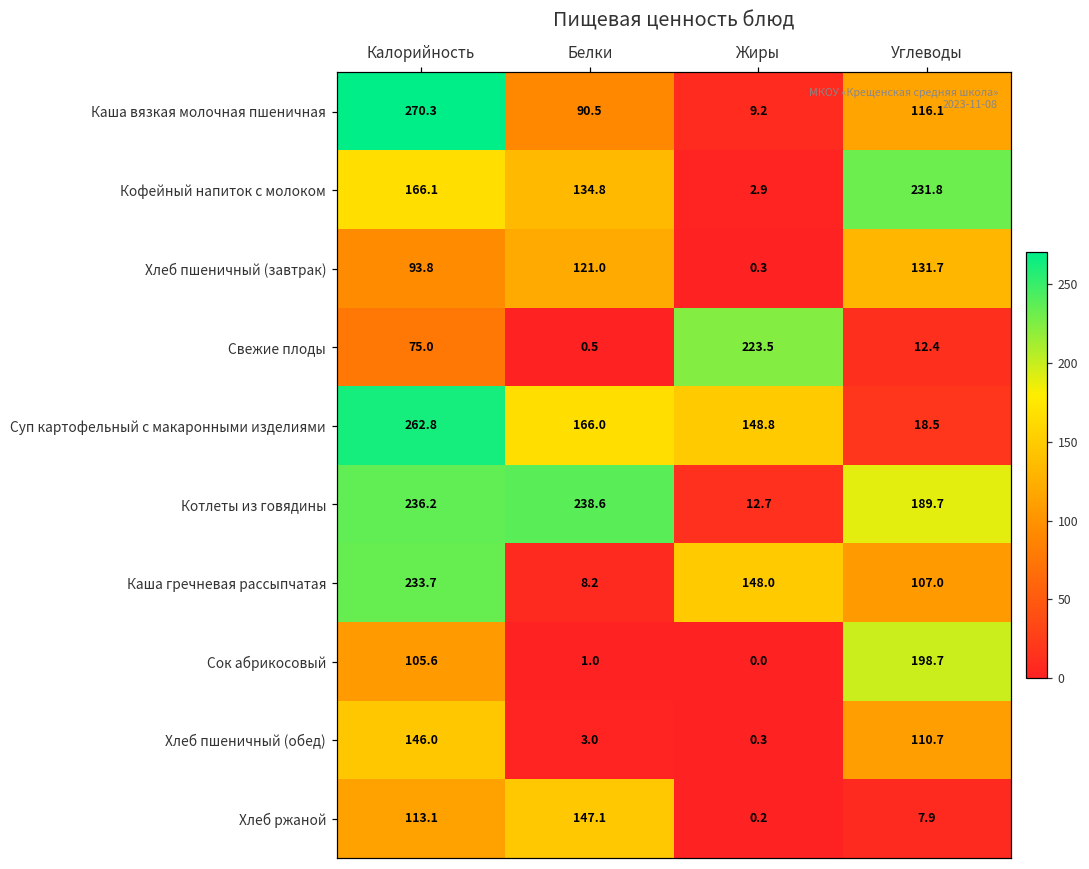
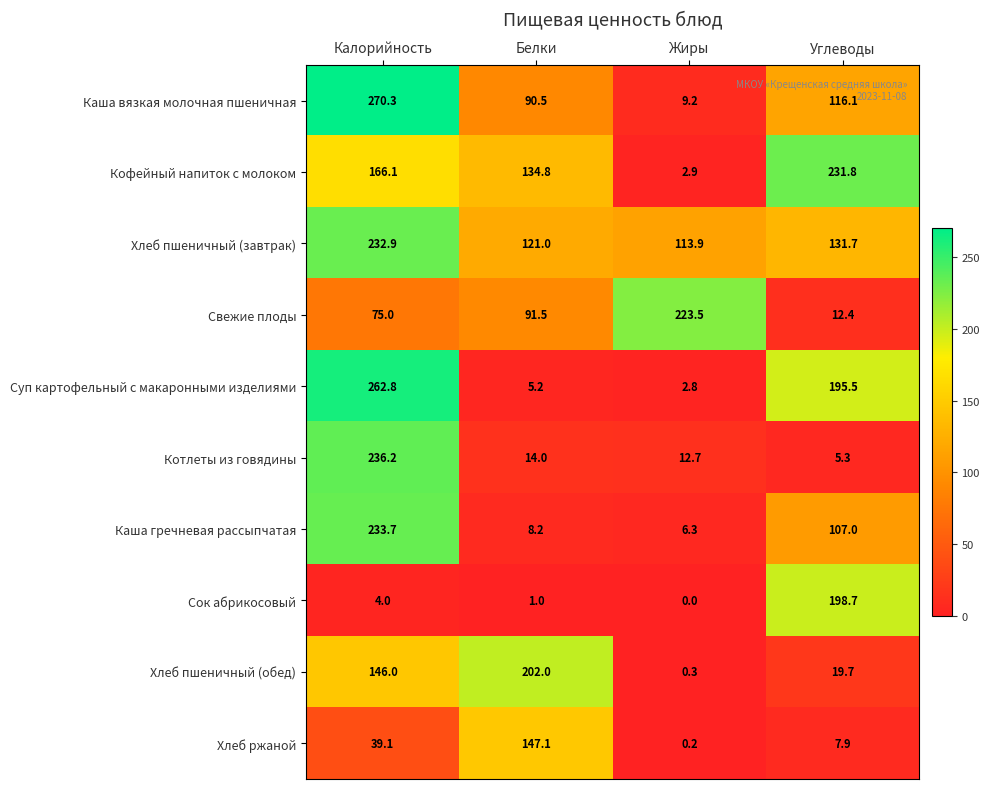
Хлеб пшеничный (завтрак), Калорийность: 93.8 -> 232.9
Хлеб пшеничный (завтрак), Жиры: 0.3 -> 113.9
Свежие плоды, Белки: 0.5 -> 91.5
Суп картофельный с макаронными изделиями, Белки: 166.0 -> 5.2
Суп картофельный с макаронными изделиями, Жиры: 148.8 -> 2.8
Суп картофельный с макаронными изделиями, Углеводы: 18.5 -> 195.5
Котлеты из говядины, Белки: 238.6 -> 14.0
Котлеты из говядины, Углеводы: 189.7 -> 5.3
Каша гречневая рассыпчатая, Жиры: 148.0 -> 6.3
Сок абрикосовый, Калорийность: 105.6 -> 4.0
Хлеб пшеничный (обед), Белки: 3.0 -> 202.0
Хлеб пшеничный (обед), Углеводы: 110.7 -> 19.7
Хлеб ржаной, Калорийность: 113.1 -> 39.1
